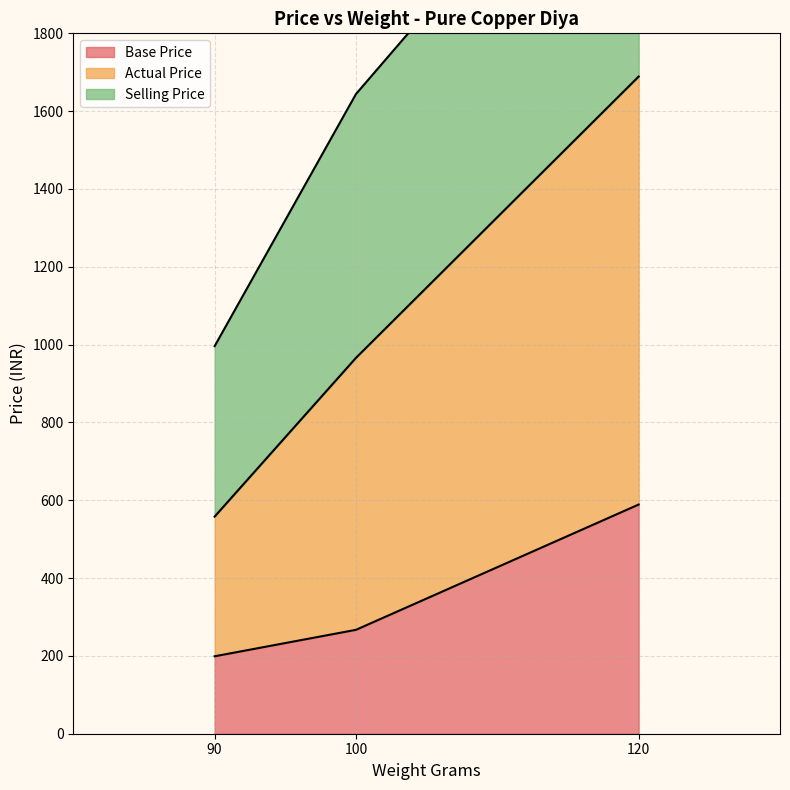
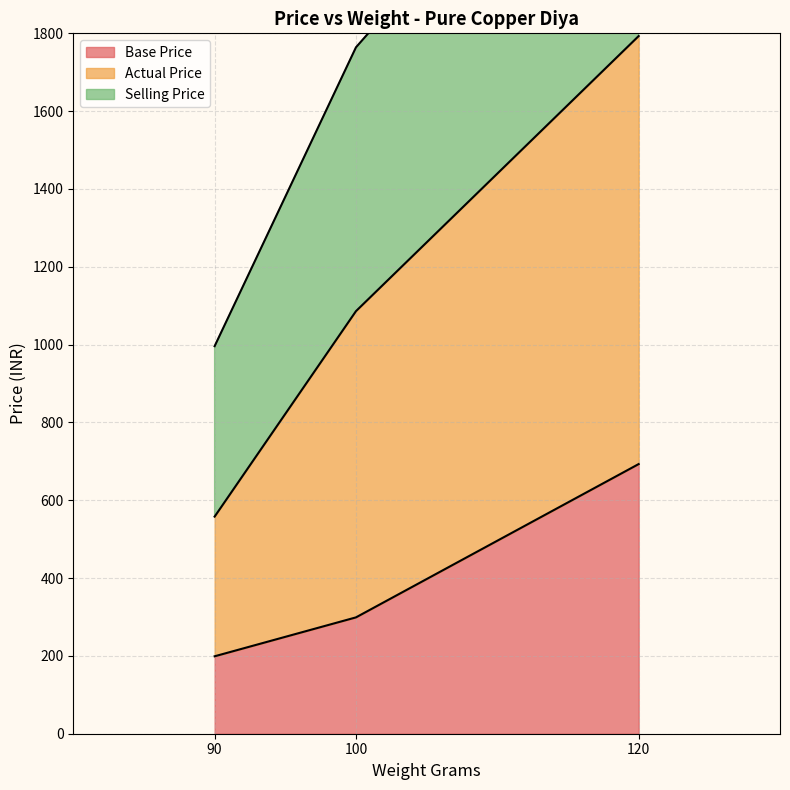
Base Price, 100: 270 -> 300
Actual Price, 100: 700 -> 790
Base Price, 120: 590 -> 690
